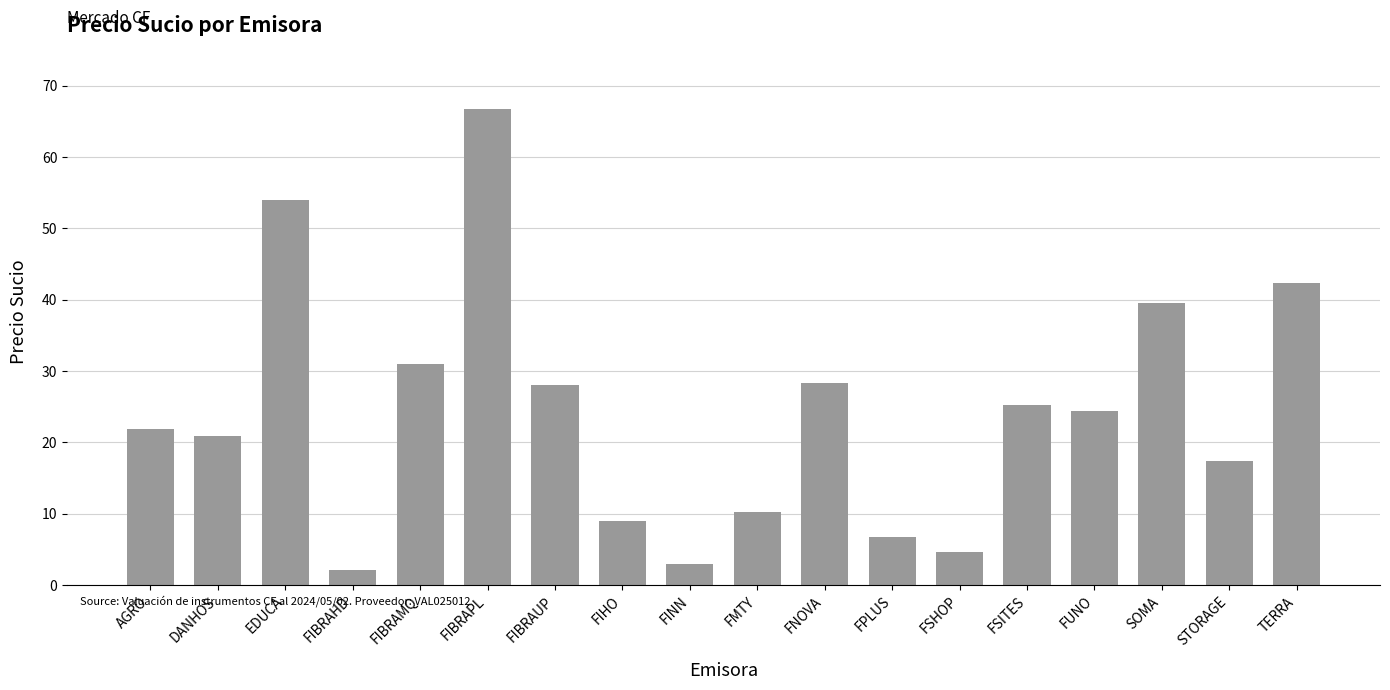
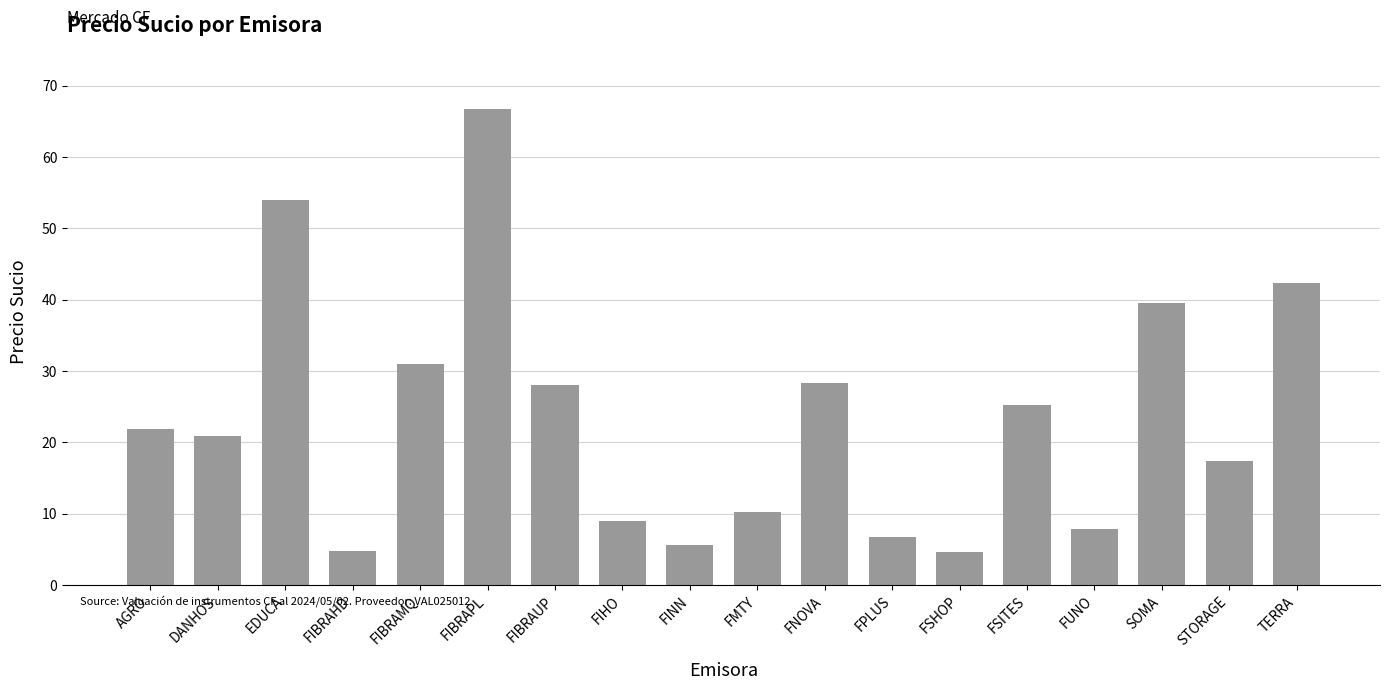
FIBRAHD: 2 -> 5
FINN: 3 -> 6
FUNO: 24 -> 8
